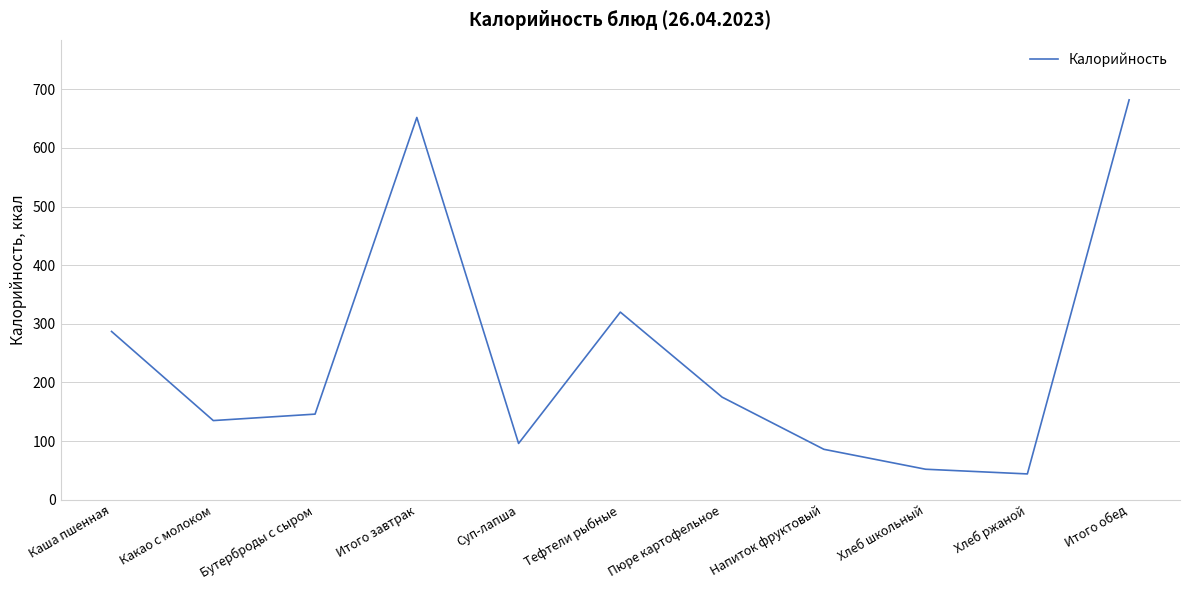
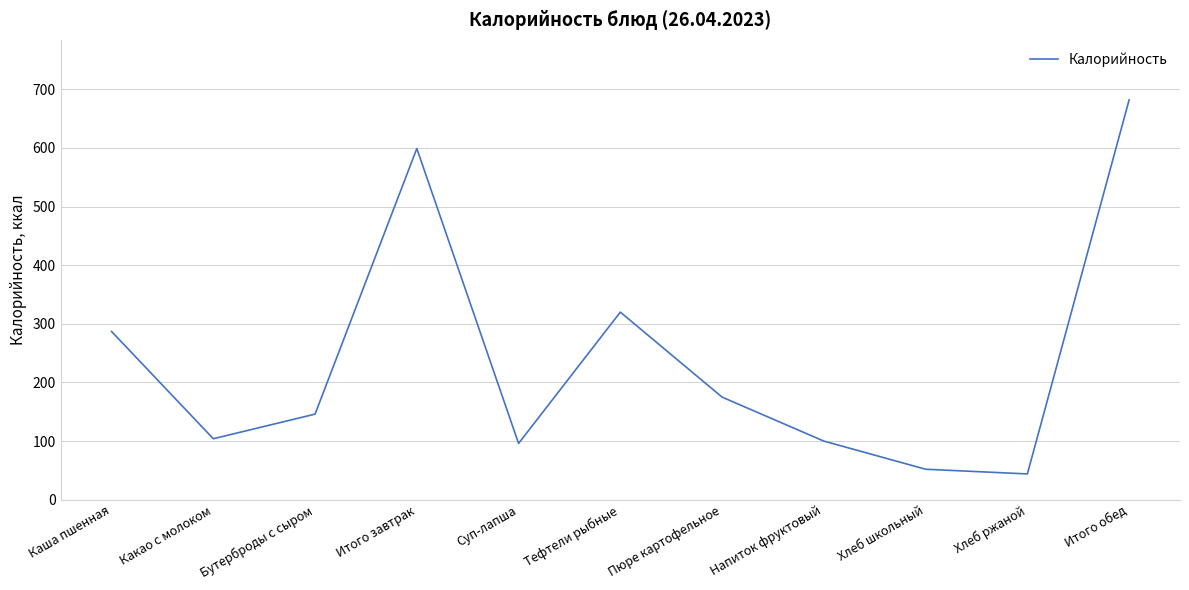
Какао с молоком: 140 -> 100
Итого завтрак: 650 -> 600
Напиток фруктовый: 90 -> 100
